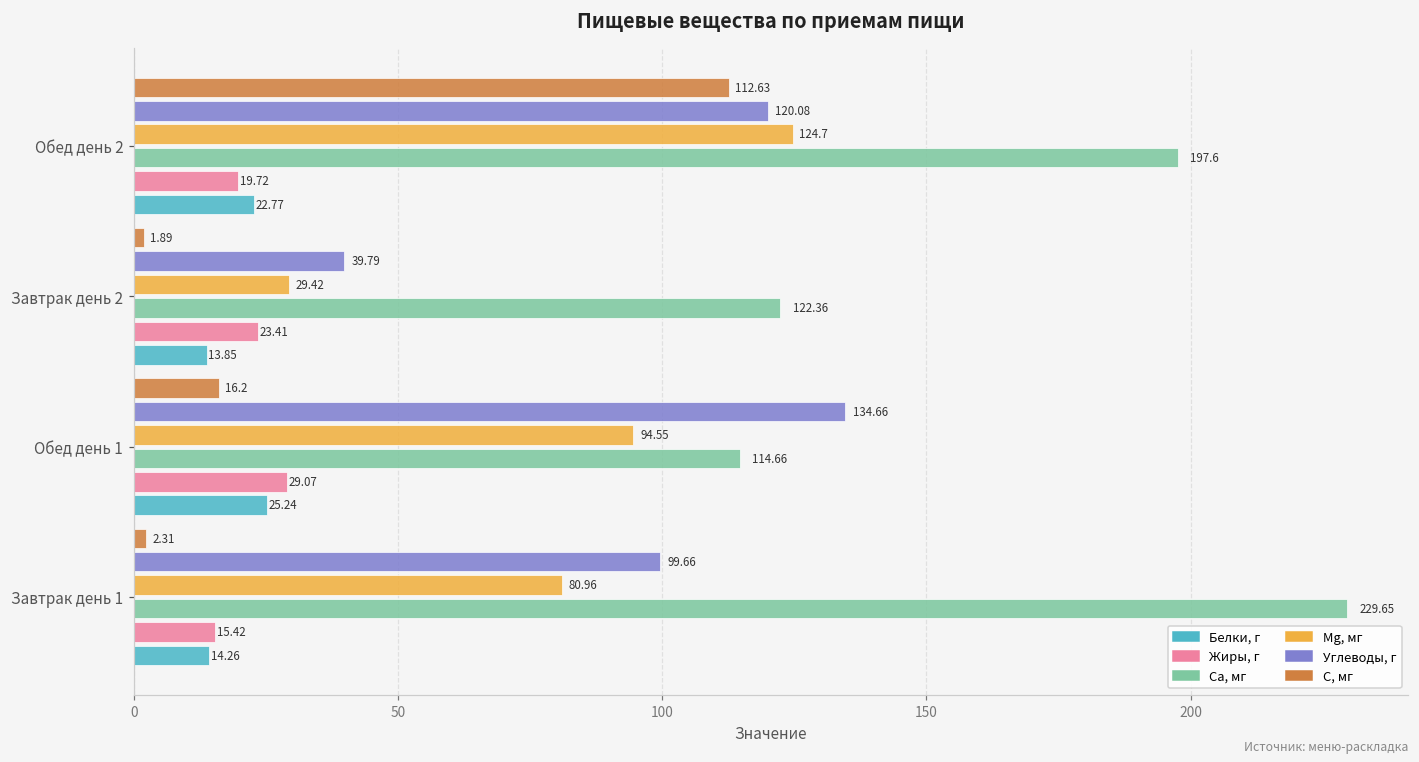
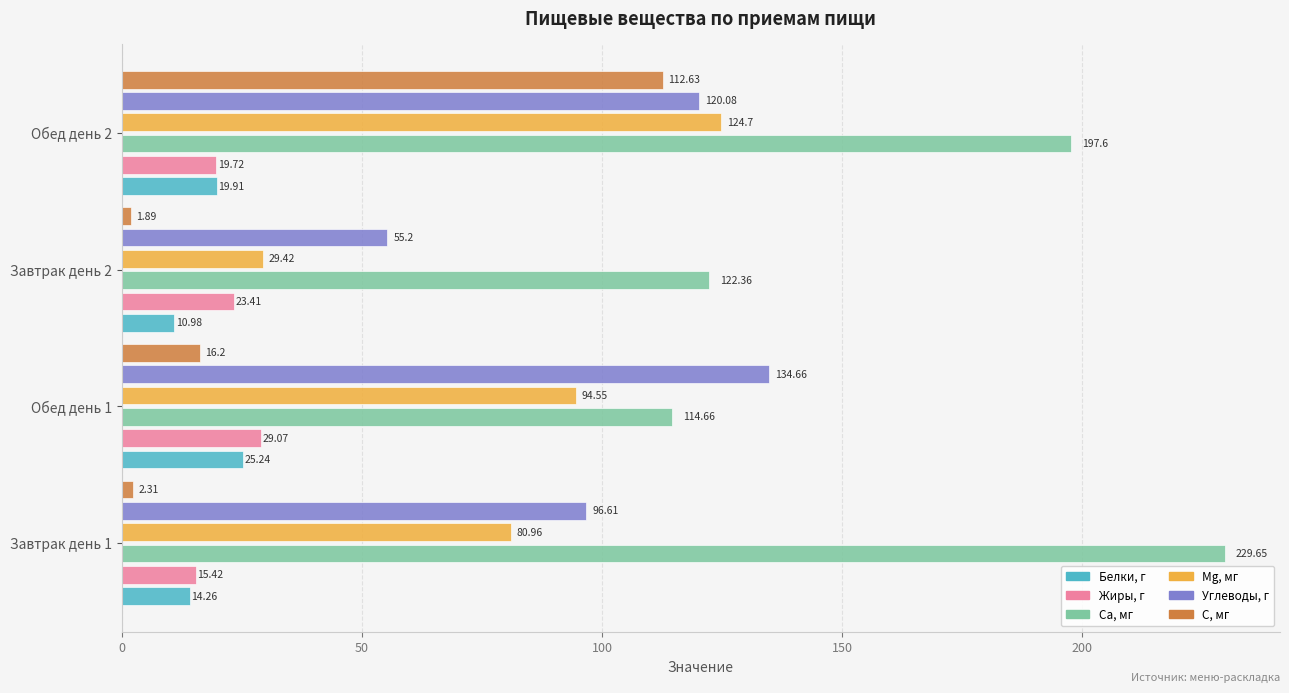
Белки, г, Обед день 2: 22.77 -> 19.91
Углеводы, г, Завтрак день 2: 39.79 -> 55.2
Белки, г, Завтрак день 2: 13.85 -> 10.98
Углеводы, г, Завтрак день 1: 99.66 -> 96.61
